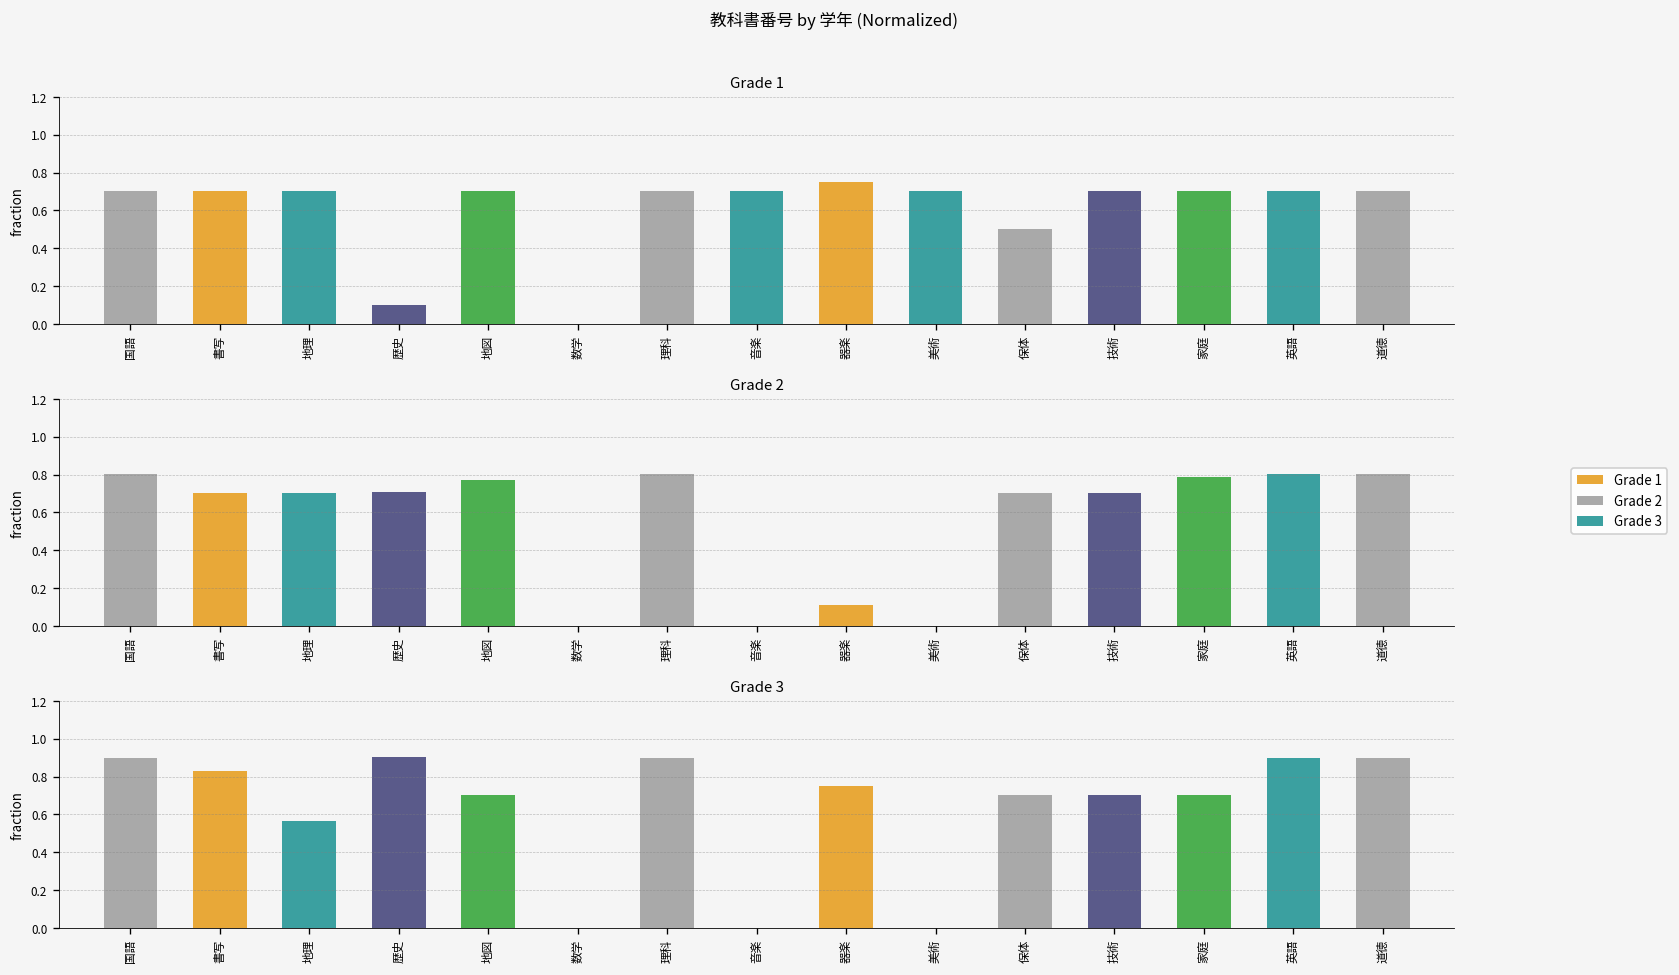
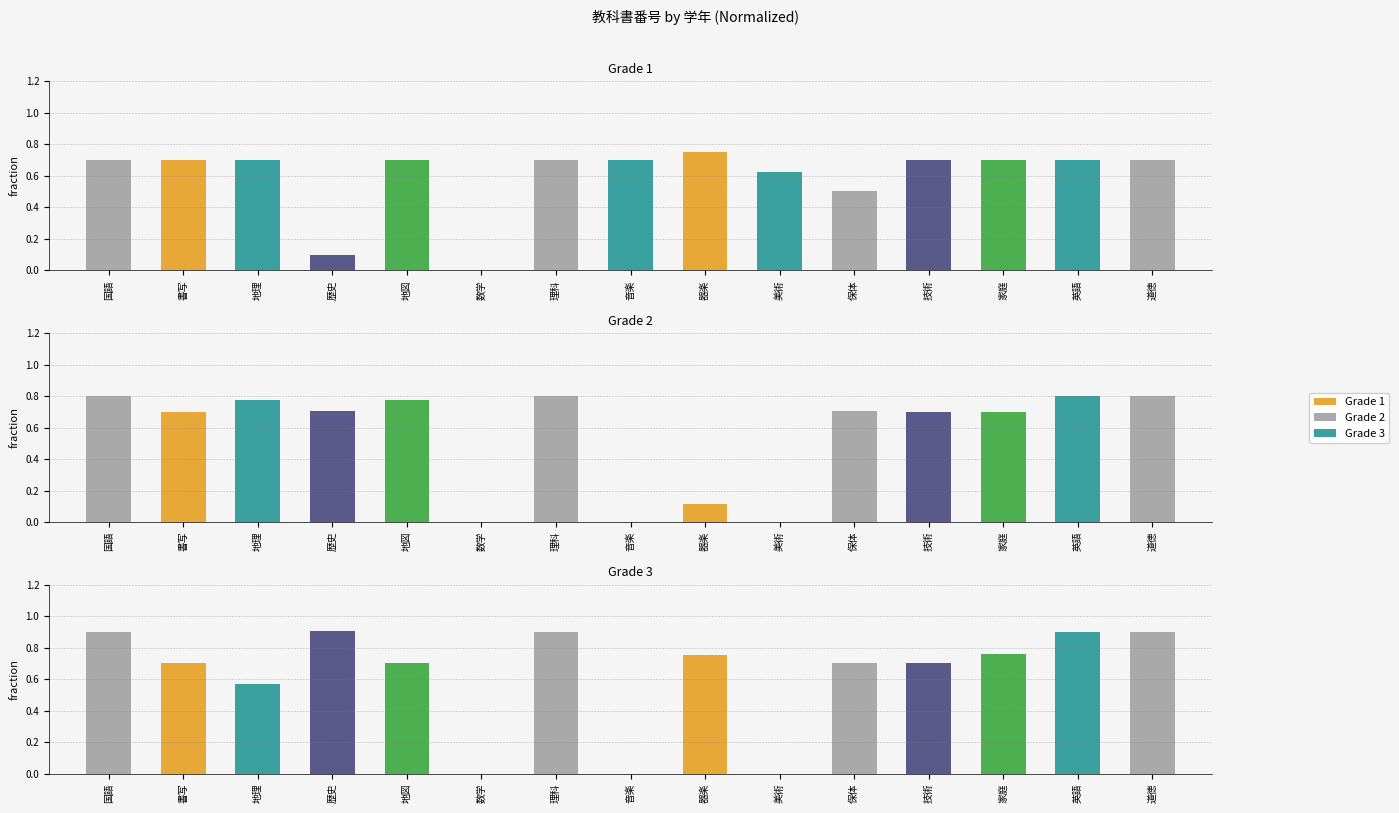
Grade 1, 美術: 0.70 -> 0.63
Grade 2, 地理: 0.70 -> 0.78
Grade 2, 家庭: 0.79 -> 0.70
Grade 3, 書写: 0.83 -> 0.70
Grade 3, 家庭: 0.70 -> 0.76
